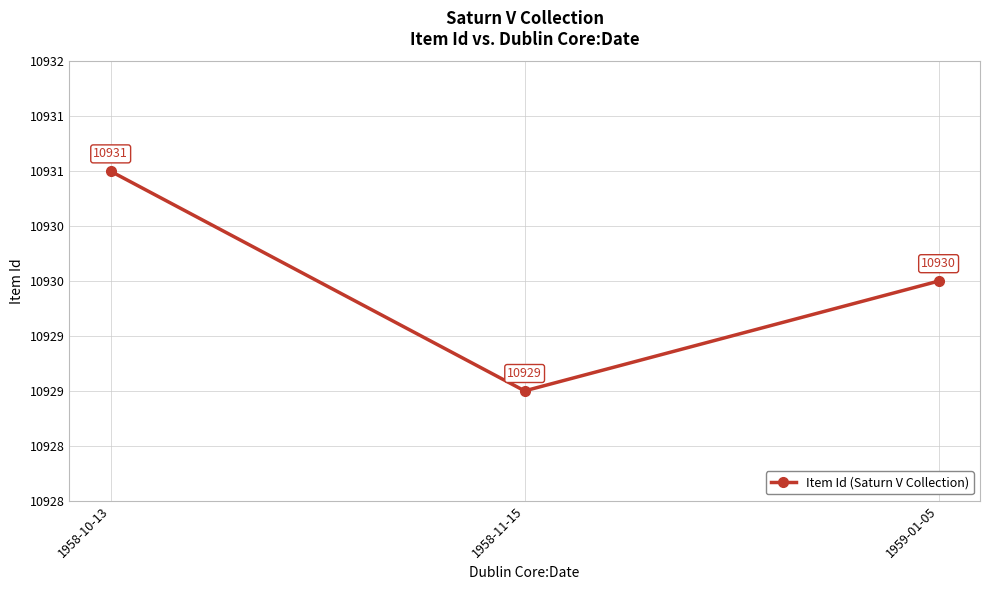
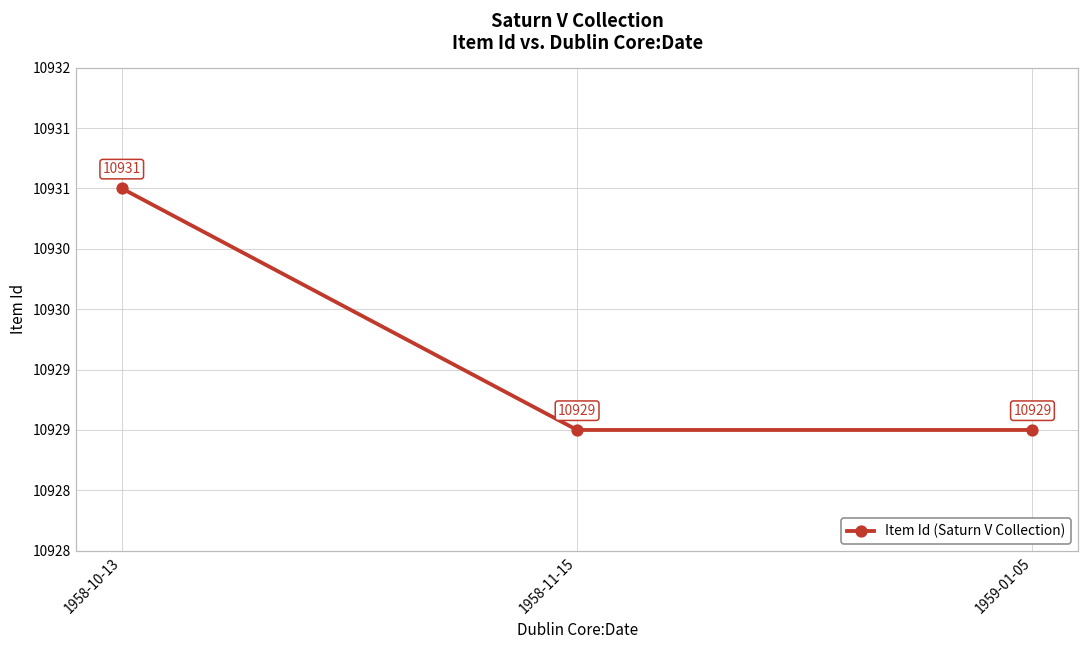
1959-01-05: 10930 -> 10929
